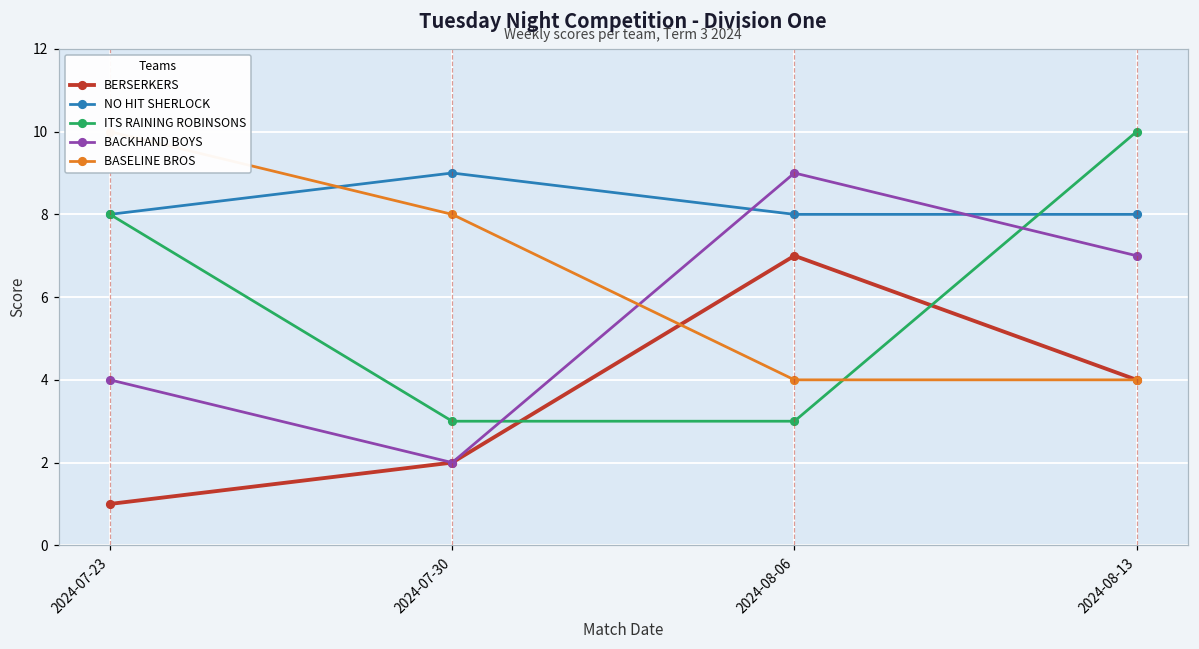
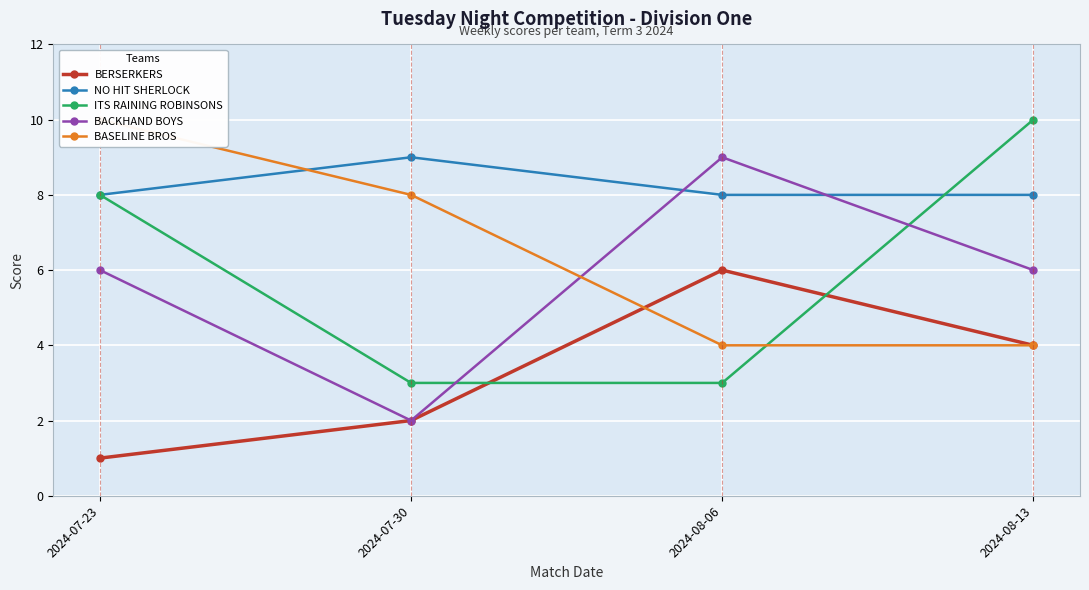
BACKHAND BOYS, 2024-07-23: 4 -> 6
BERSERKERS, 2024-08-06: 7 -> 6
BACKHAND BOYS, 2024-08-13: 7 -> 6
